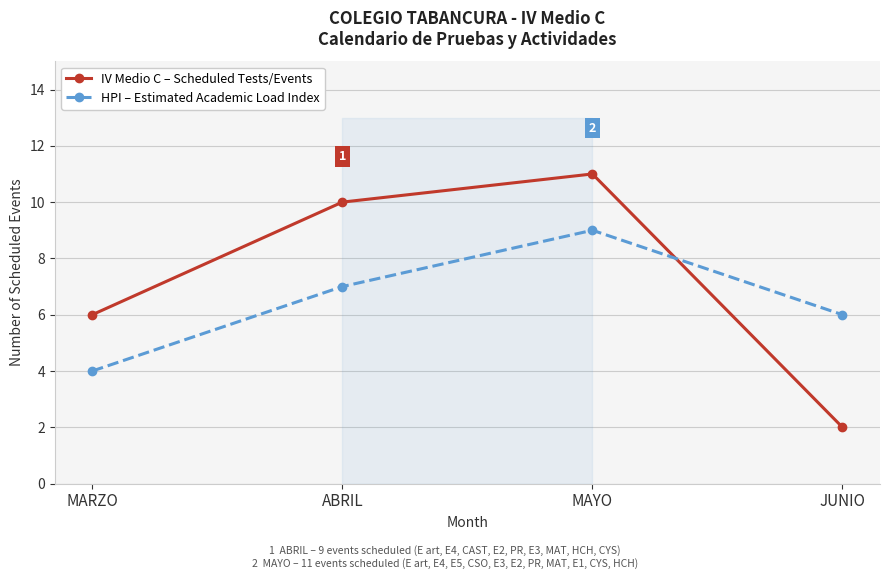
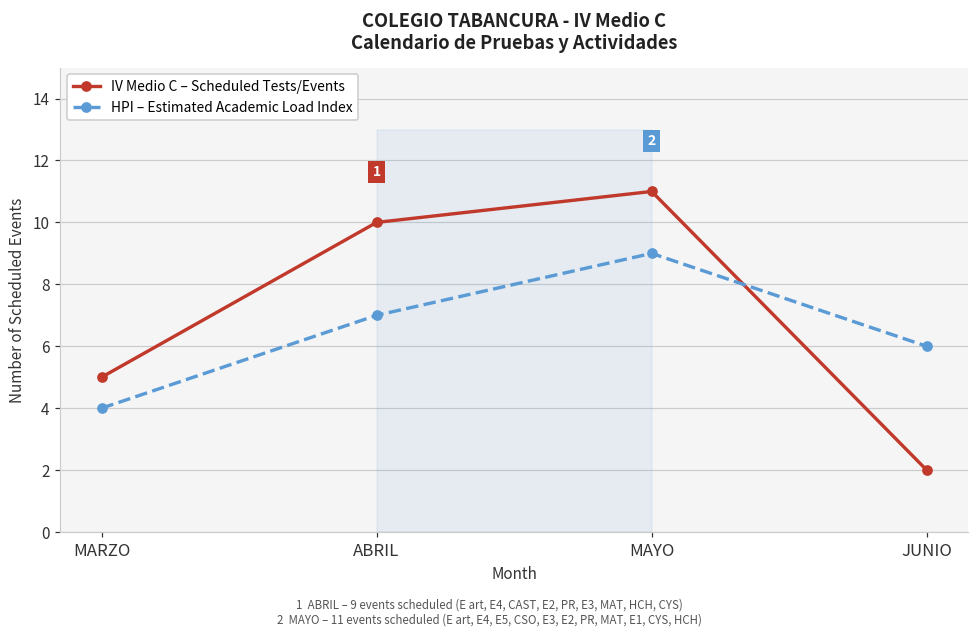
IV Medio C – Scheduled Tests/Events, MARZO: 6 -> 5
